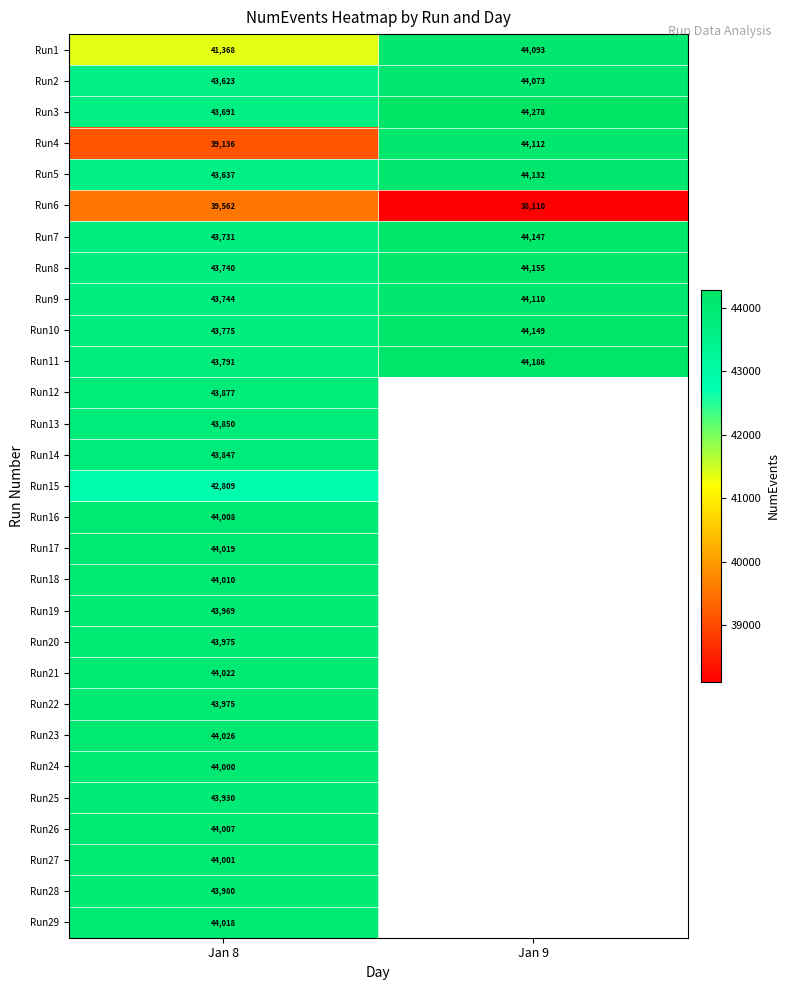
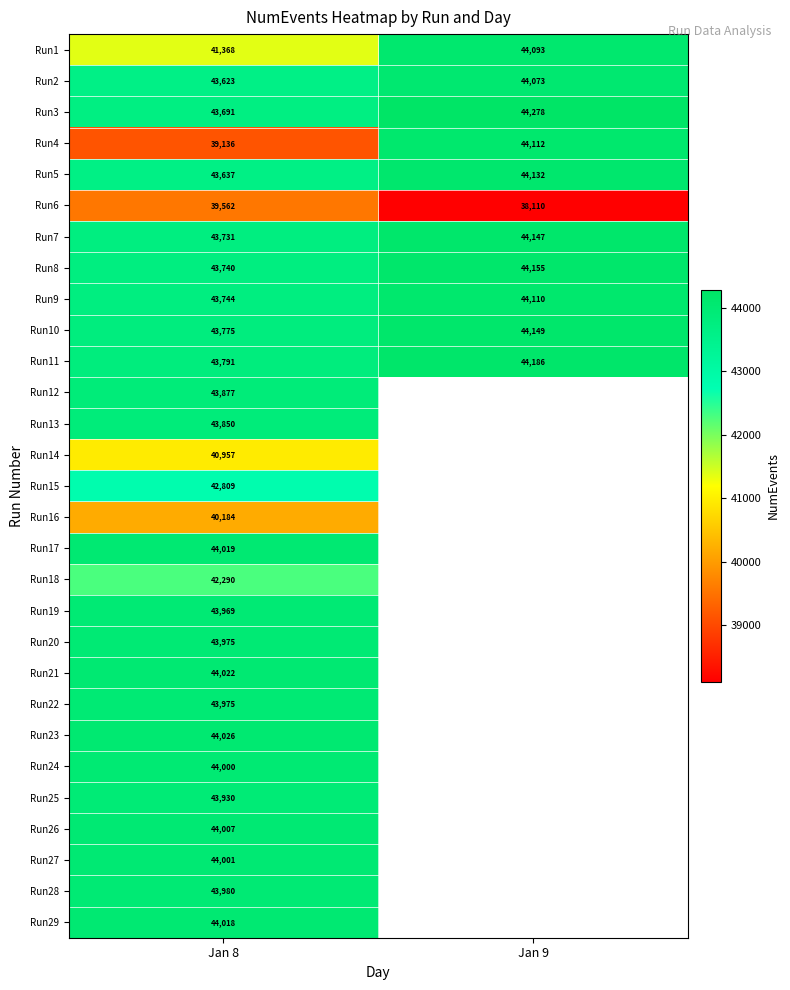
Run14, Jan 8: 43,847 -> 40,957
Run16, Jan 8: 44,008 -> 40,184
Run18, Jan 8: 44,010 -> 42,290
